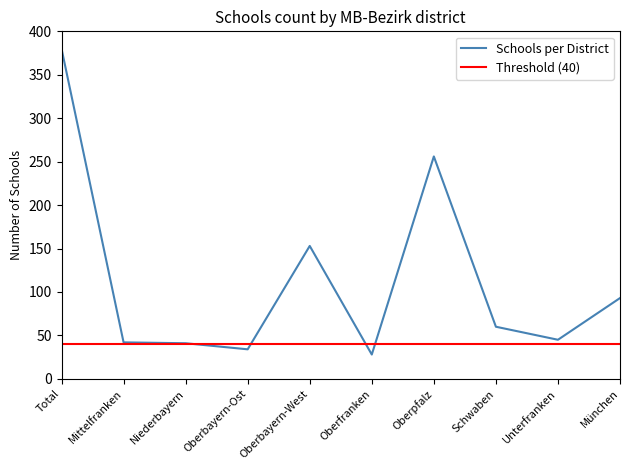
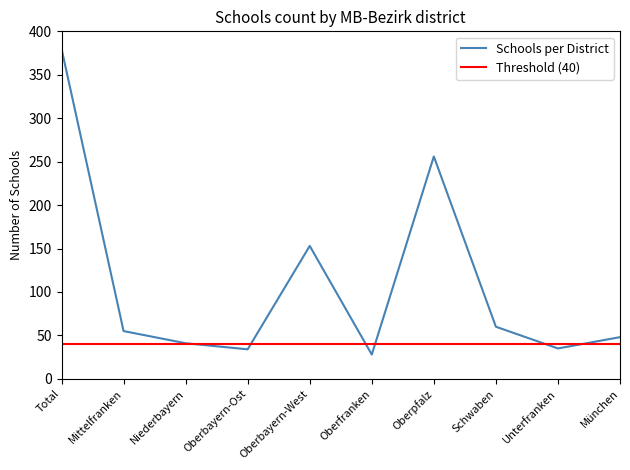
Mittelfranken: 40 -> 60
Unterfranken: 50 -> 40
München: 90 -> 50
